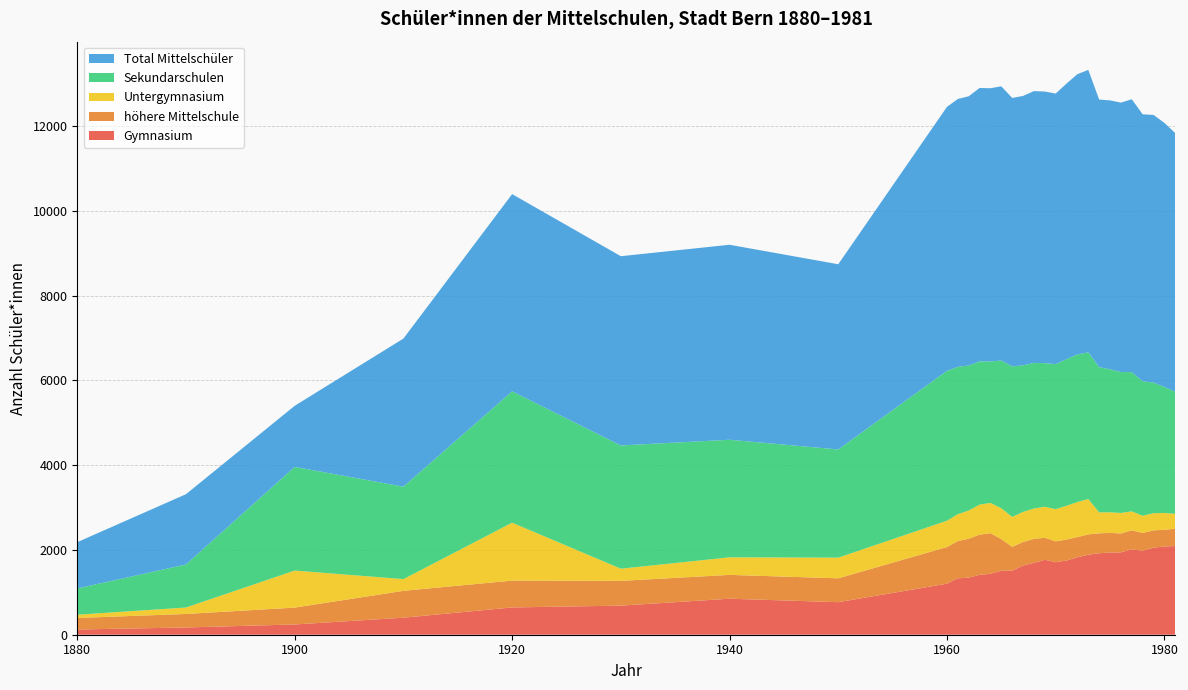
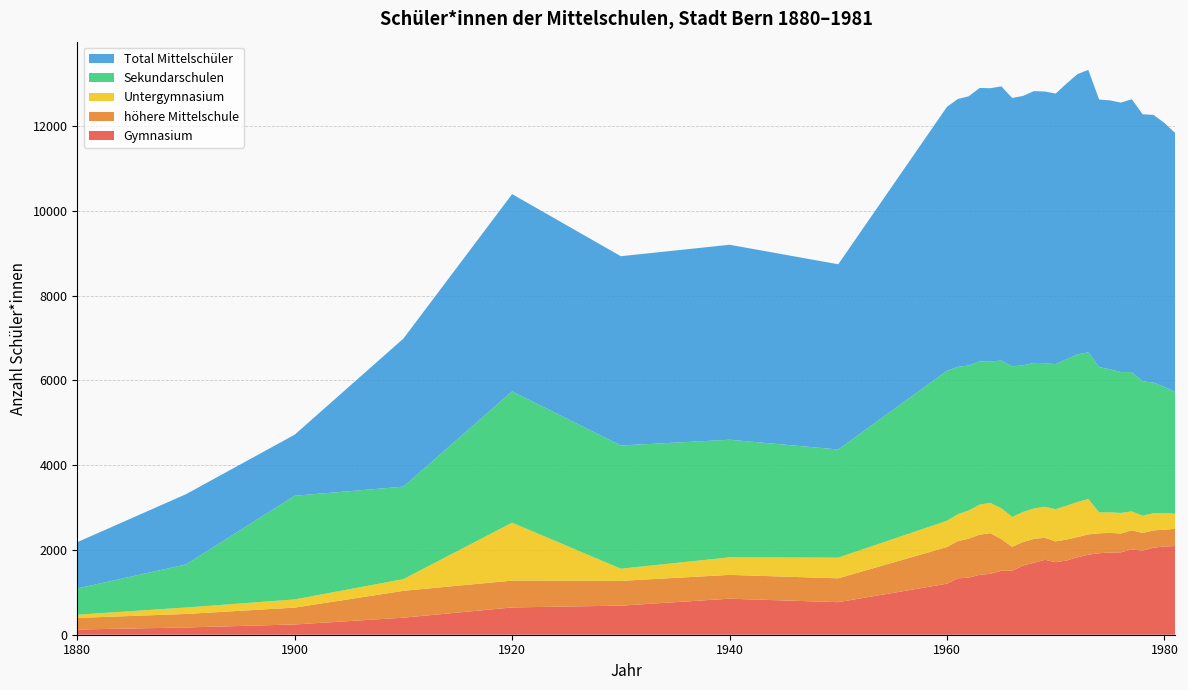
Untergymnasium, 1900: 900 -> 200
